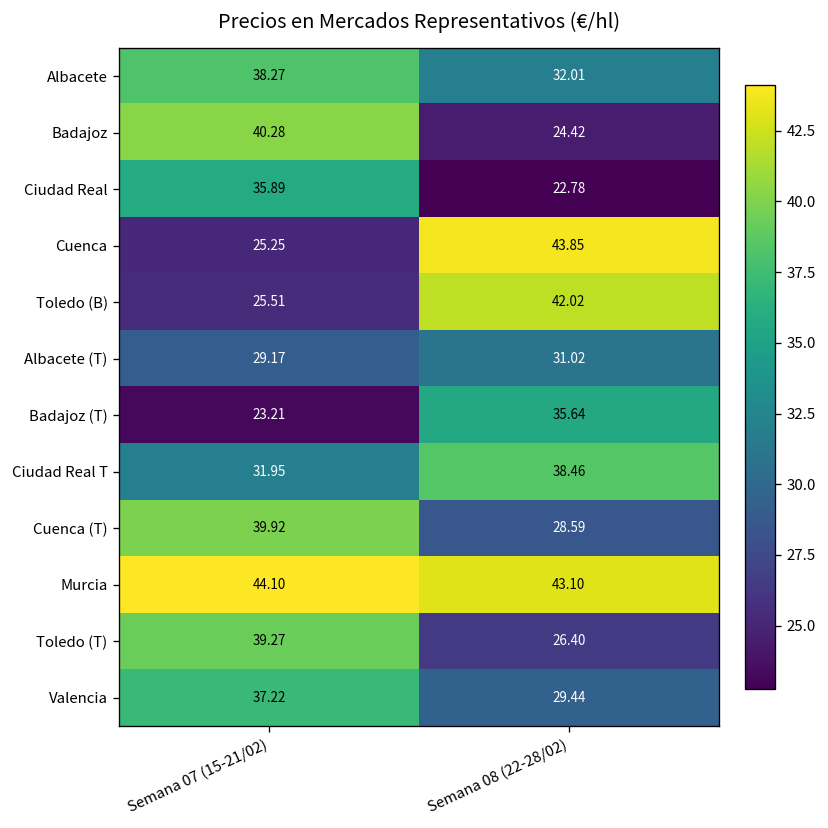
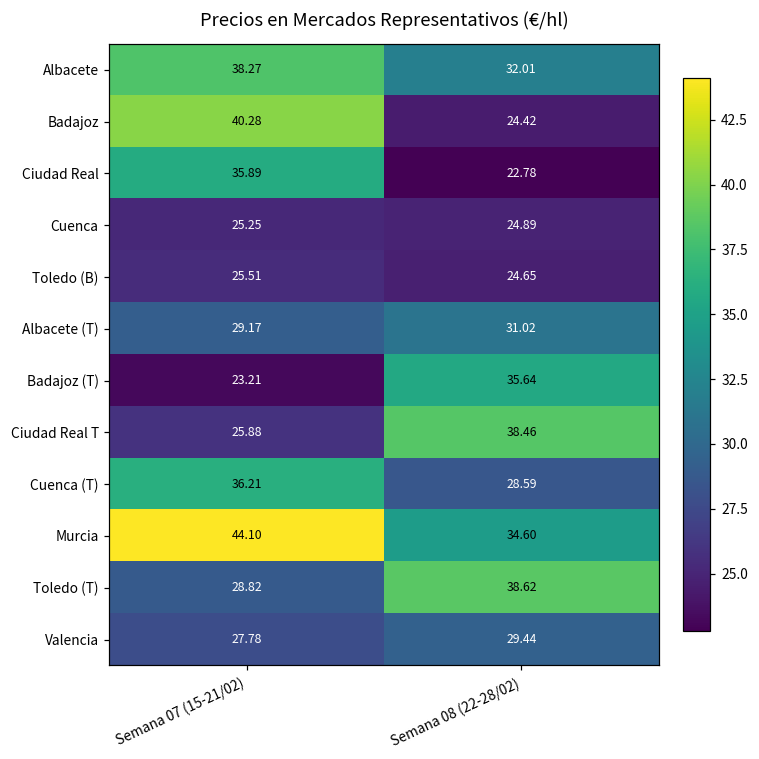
Cuenca, Semana 08 (22-28/02): 43.85 -> 24.89
Toledo (B), Semana 08 (22-28/02): 42.02 -> 24.65
Ciudad Real T, Semana 07 (15-21/02): 31.95 -> 25.88
Cuenca (T), Semana 07 (15-21/02): 39.92 -> 36.21
Murcia, Semana 08 (22-28/02): 43.10 -> 34.60
Toledo (T), Semana 07 (15-21/02): 39.27 -> 28.82
Toledo (T), Semana 08 (22-28/02): 26.40 -> 38.62
Valencia, Semana 07 (15-21/02): 37.22 -> 27.78
